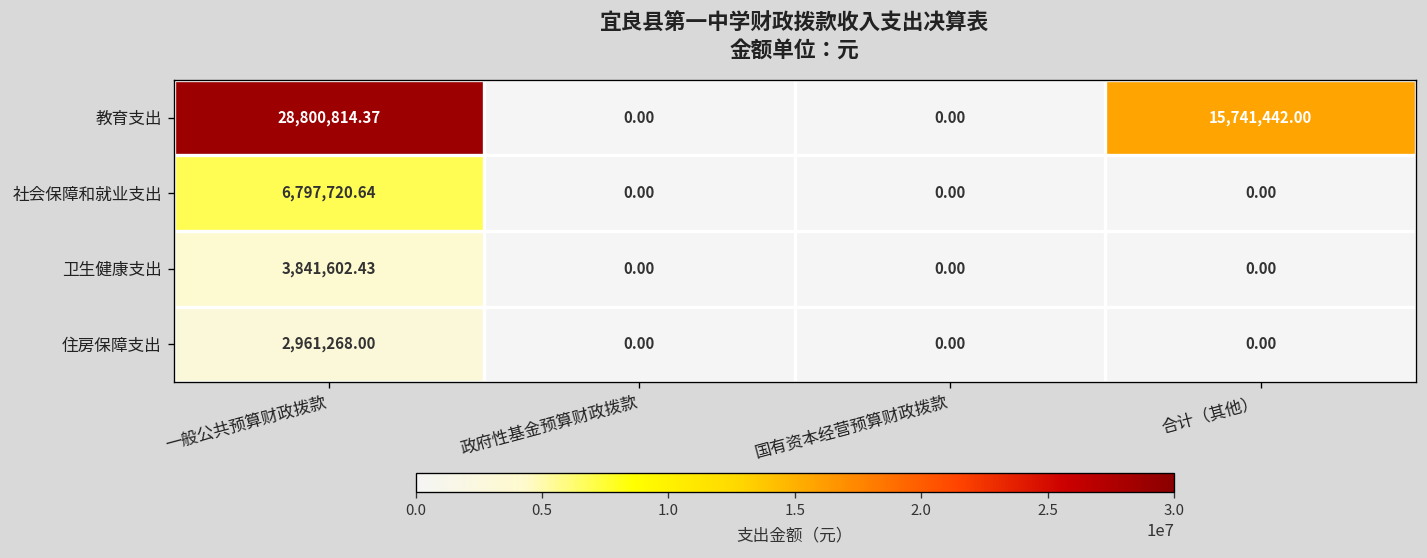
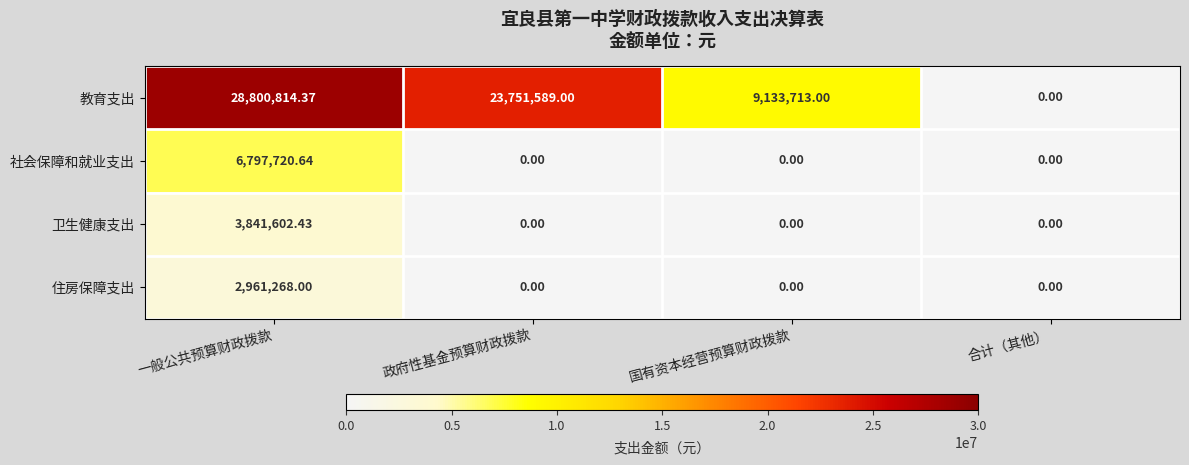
教育支出, 政府性基金预算财政拨款: 0.00 -> 23,751,589.00
教育支出, 国有资本经营预算财政拨款: 0.00 -> 9,133,713.00
教育支出, 合计（其他）: 15,741,442.00 -> 0.00
